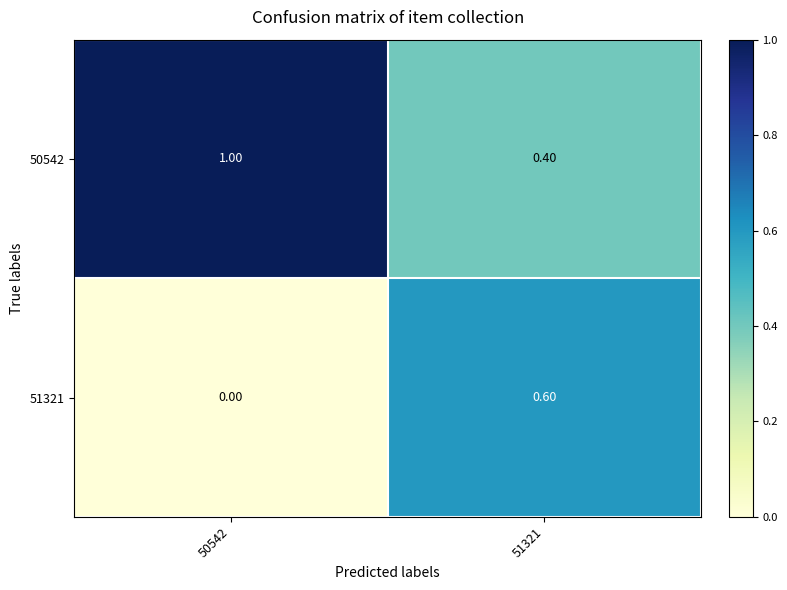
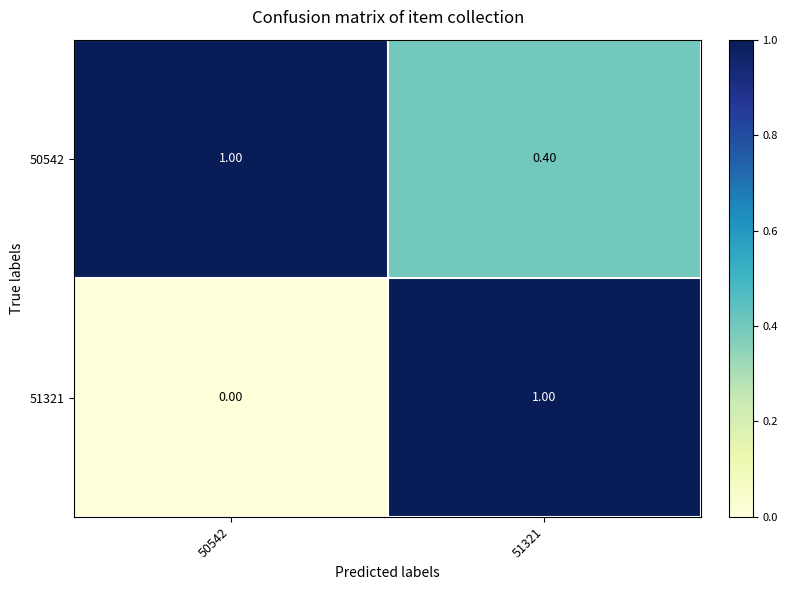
51321, 51321: 0.60 -> 1.00
